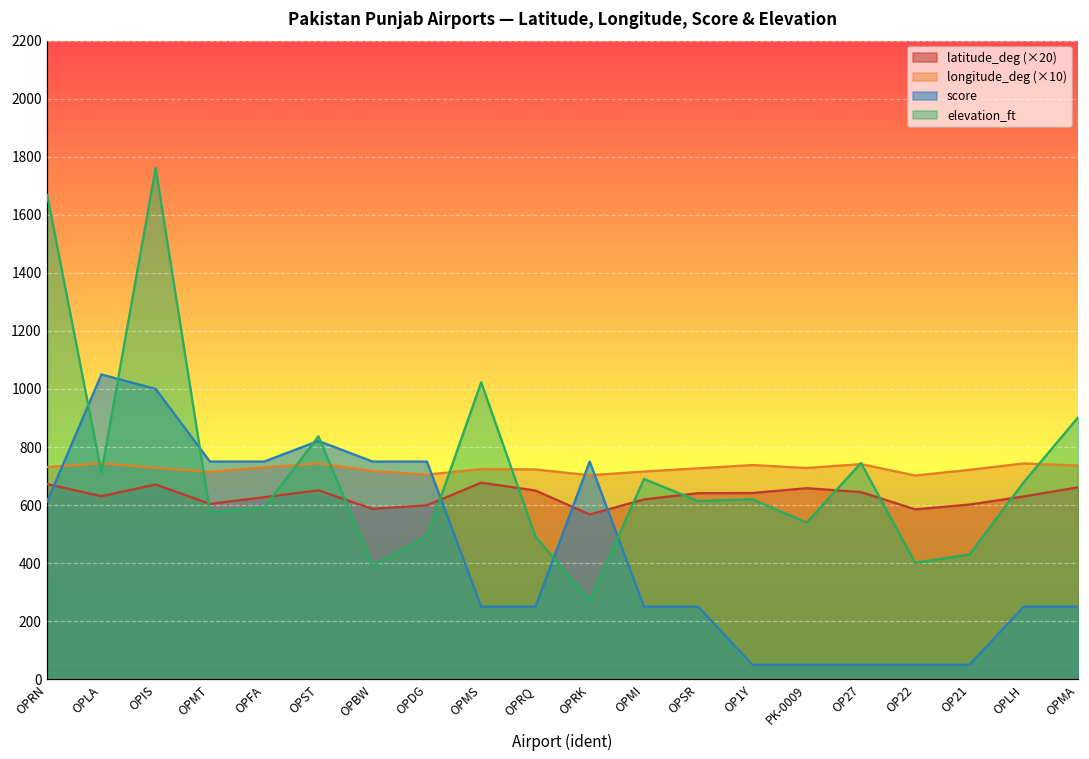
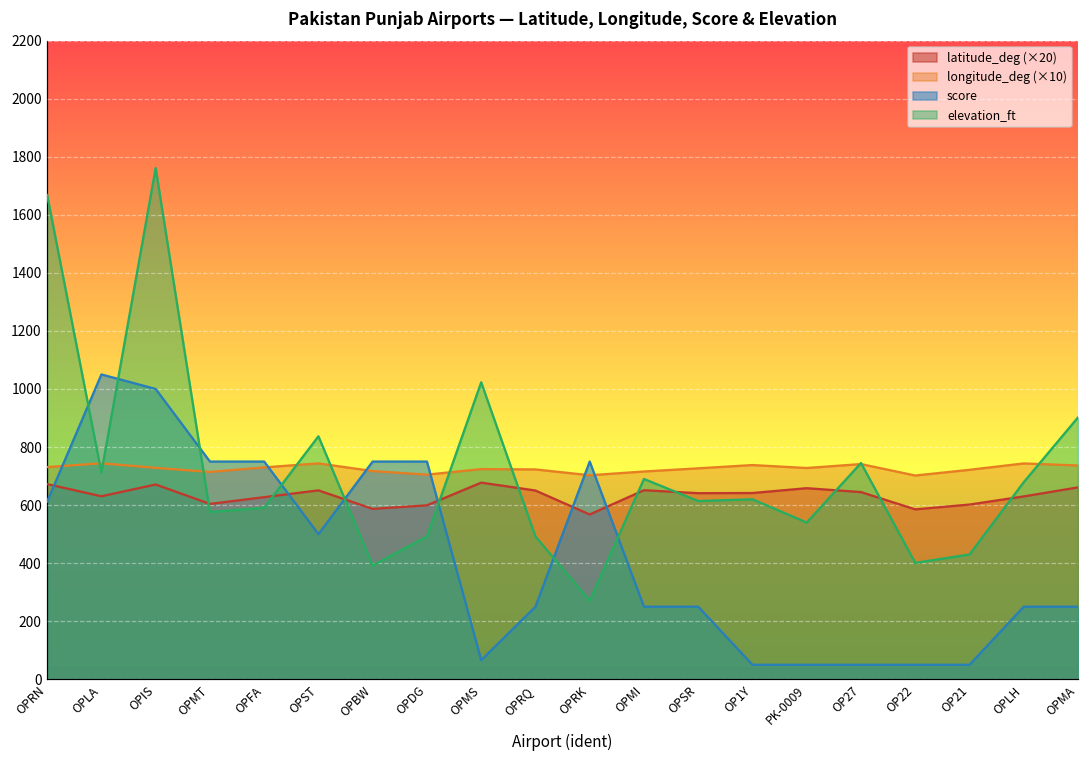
score, OPST: 820 -> 500
score, OPMS: 250 -> 70
latitude_deg (×20), OPMI: 620 -> 650
